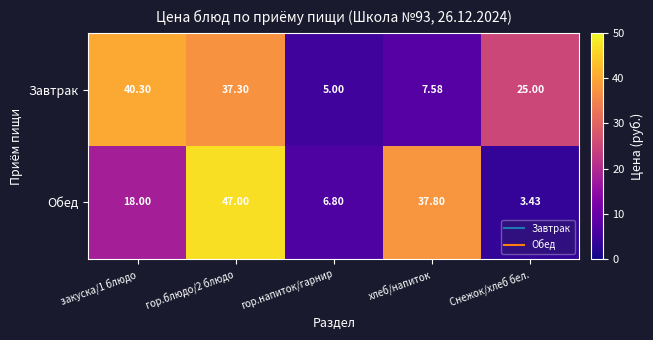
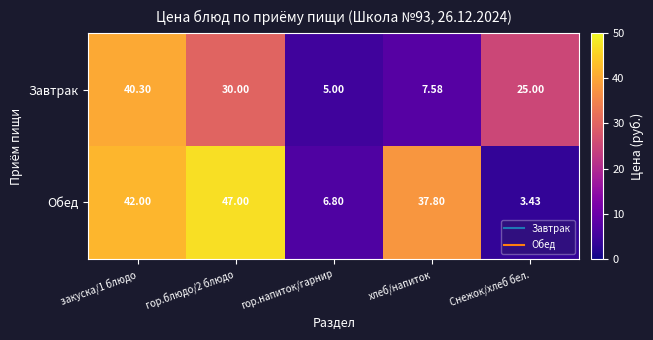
Завтрак, гор.блюдо/2 блюдо: 37.30 -> 30.00
Обед, закуска/1 блюдо: 18.00 -> 42.00
